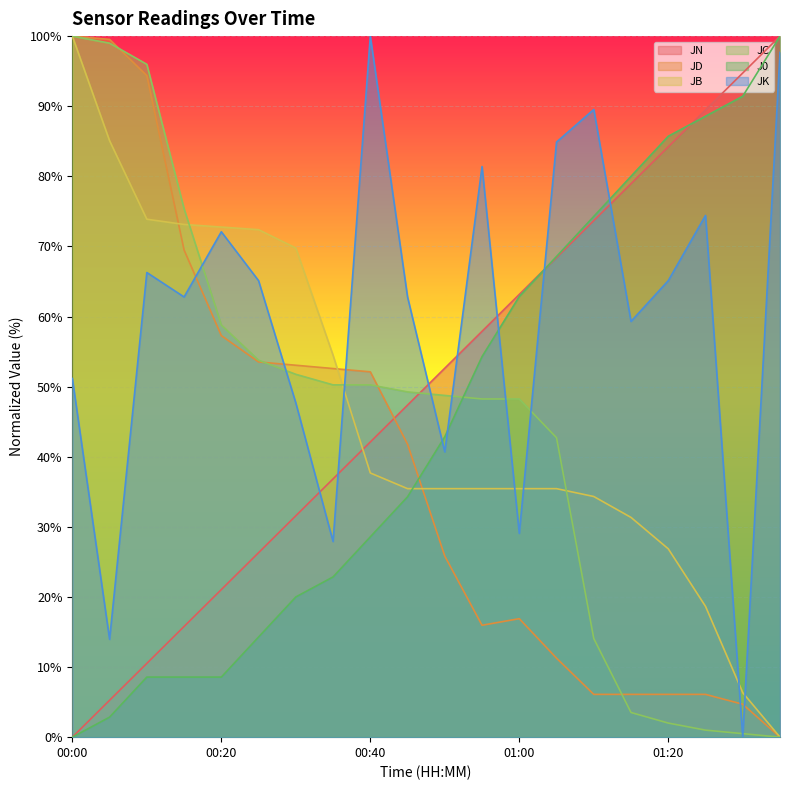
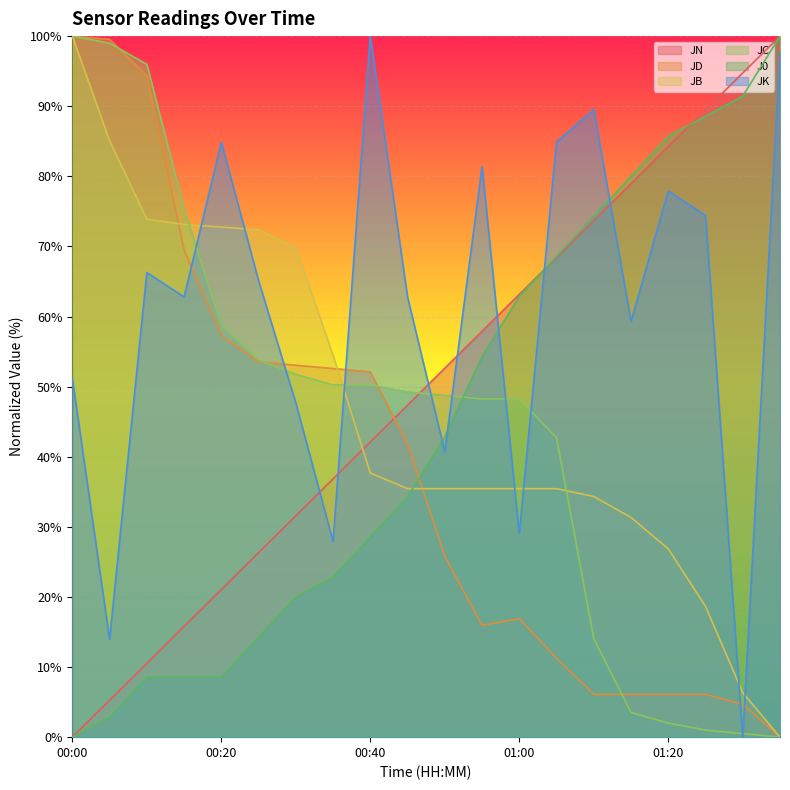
JK, 00:20: 72% -> 85%
JK, 01:20: 65% -> 78%
